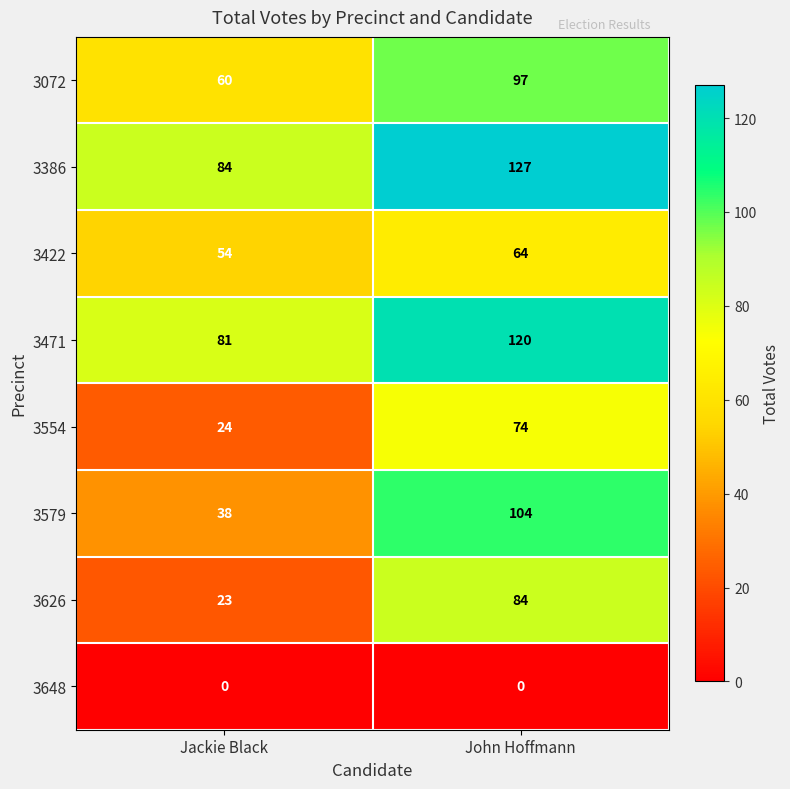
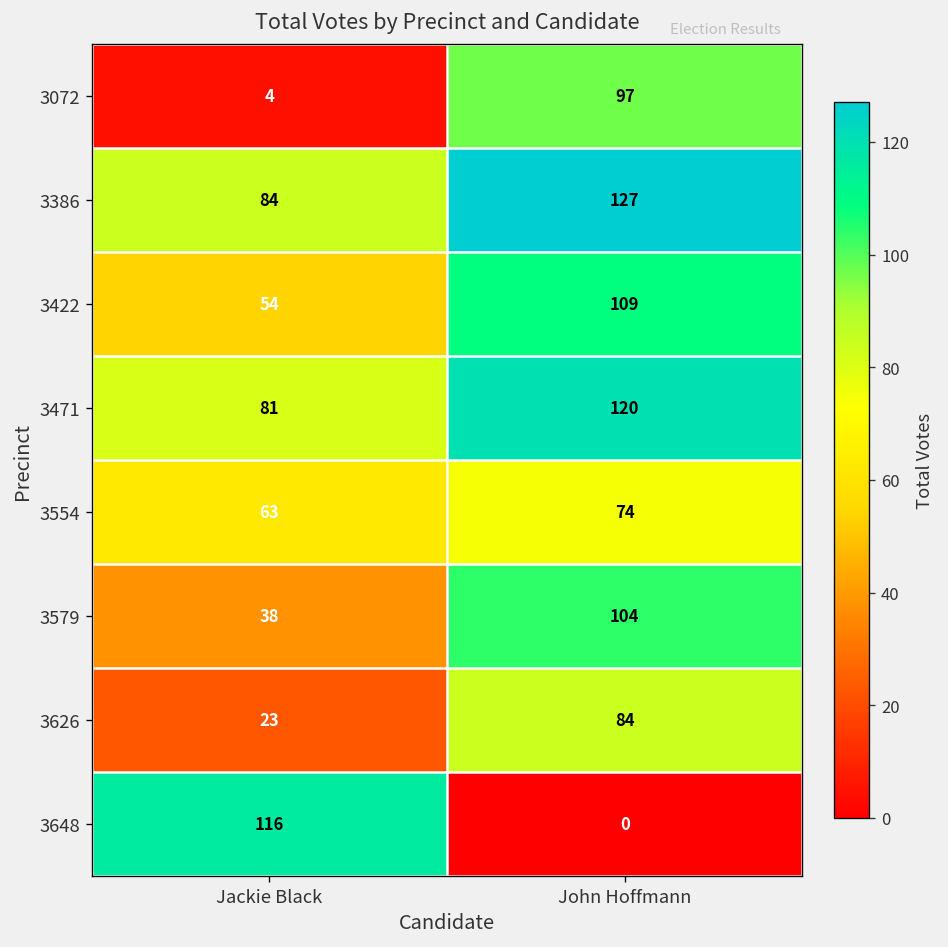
3072, Jackie Black: 60 -> 4
3422, John Hoffmann: 64 -> 109
3554, Jackie Black: 24 -> 63
3648, Jackie Black: 0 -> 116
